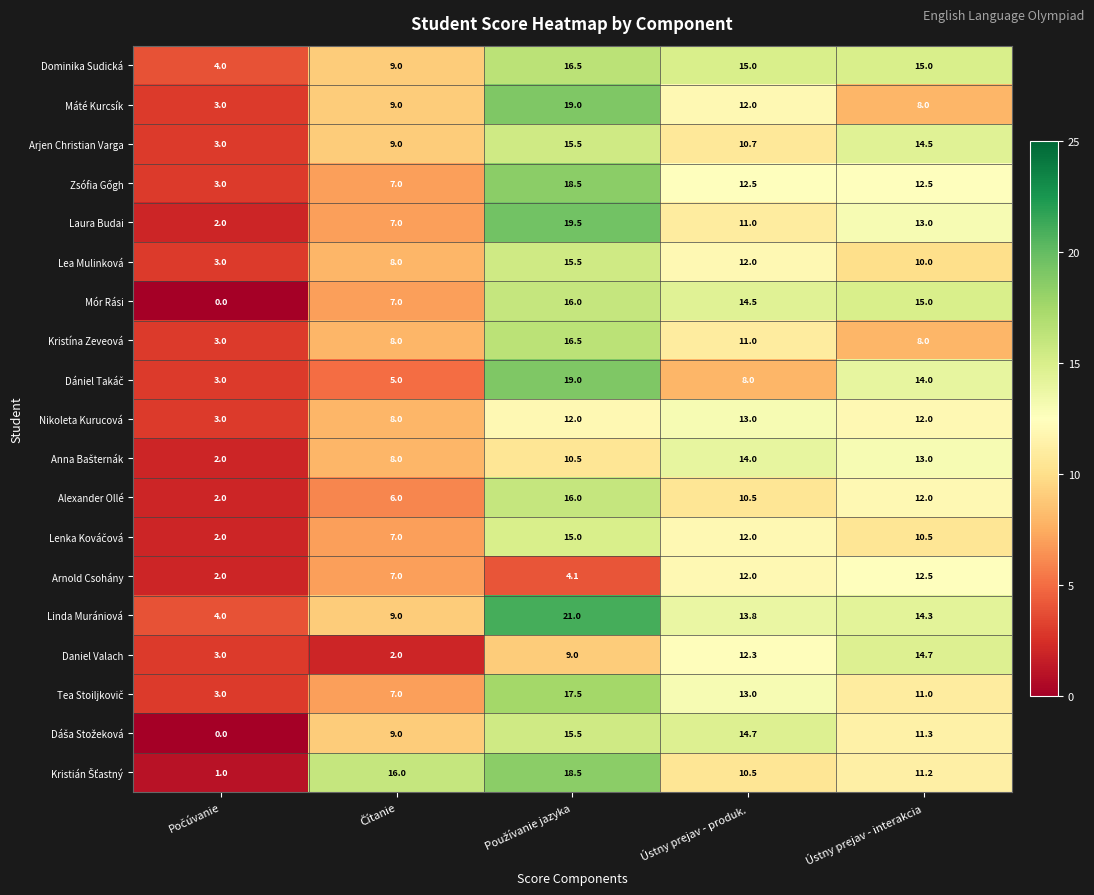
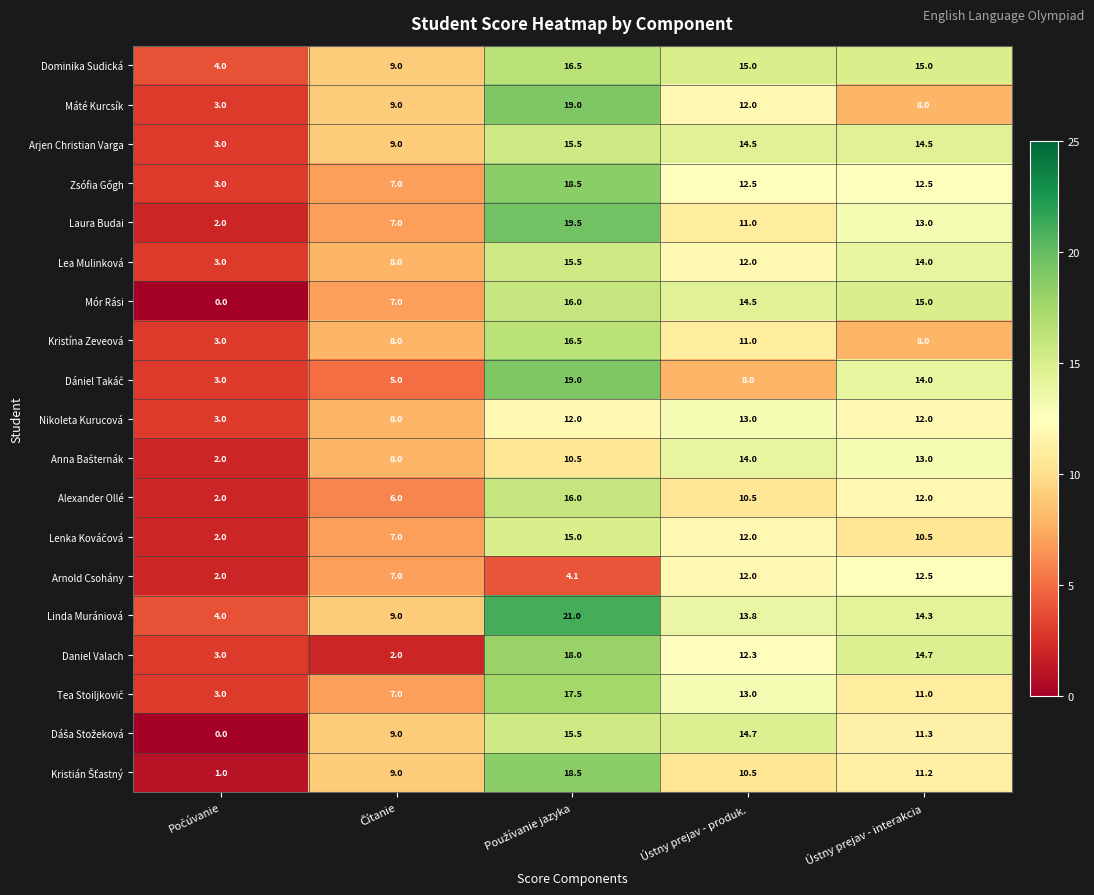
Arjen Christian Varga, Ústny prejav - produk.: 10.7 -> 14.5
Lea Mulinková, Ústny prejav - interakcia: 10.0 -> 14.0
Daniel Valach, Používanie jazyka: 9.0 -> 18.0
Kristián Šťastný, Čítanie: 16.0 -> 9.0
